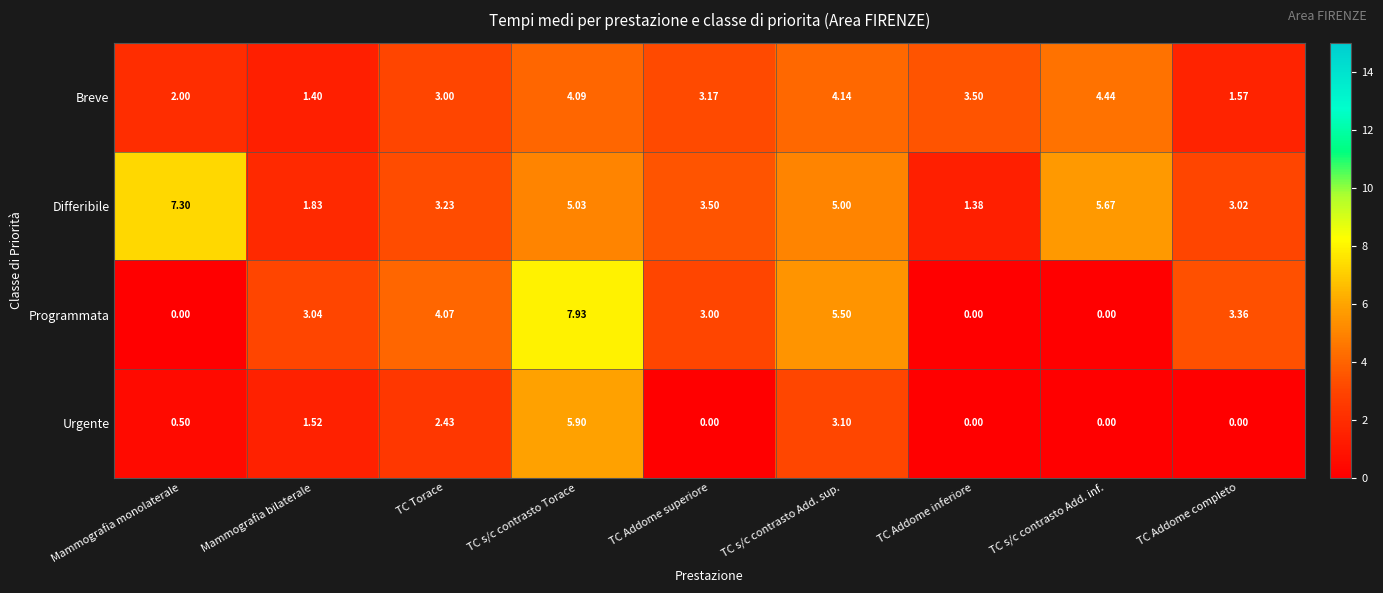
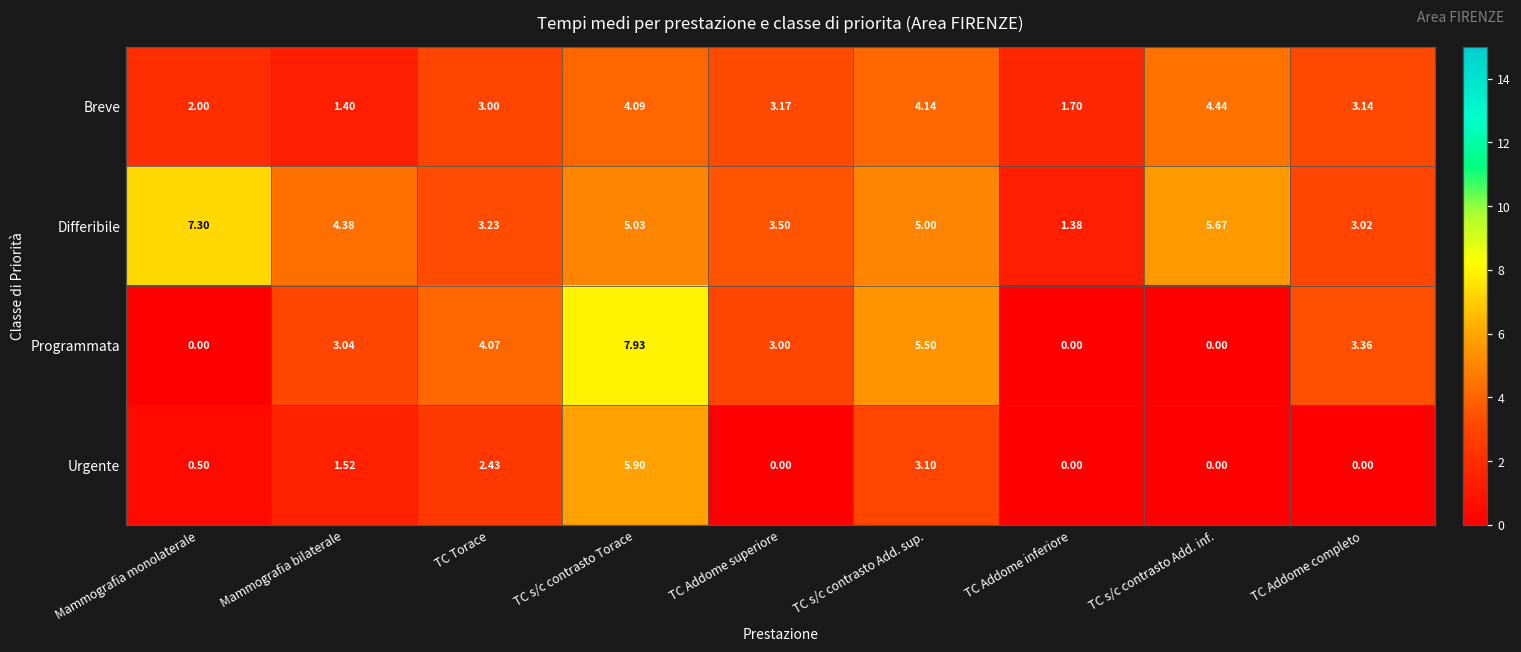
Breve, TC Addome inferiore: 3.50 -> 1.70
Breve, TC Addome completo: 1.57 -> 3.14
Differibile, Mammografia bilaterale: 1.83 -> 4.38
